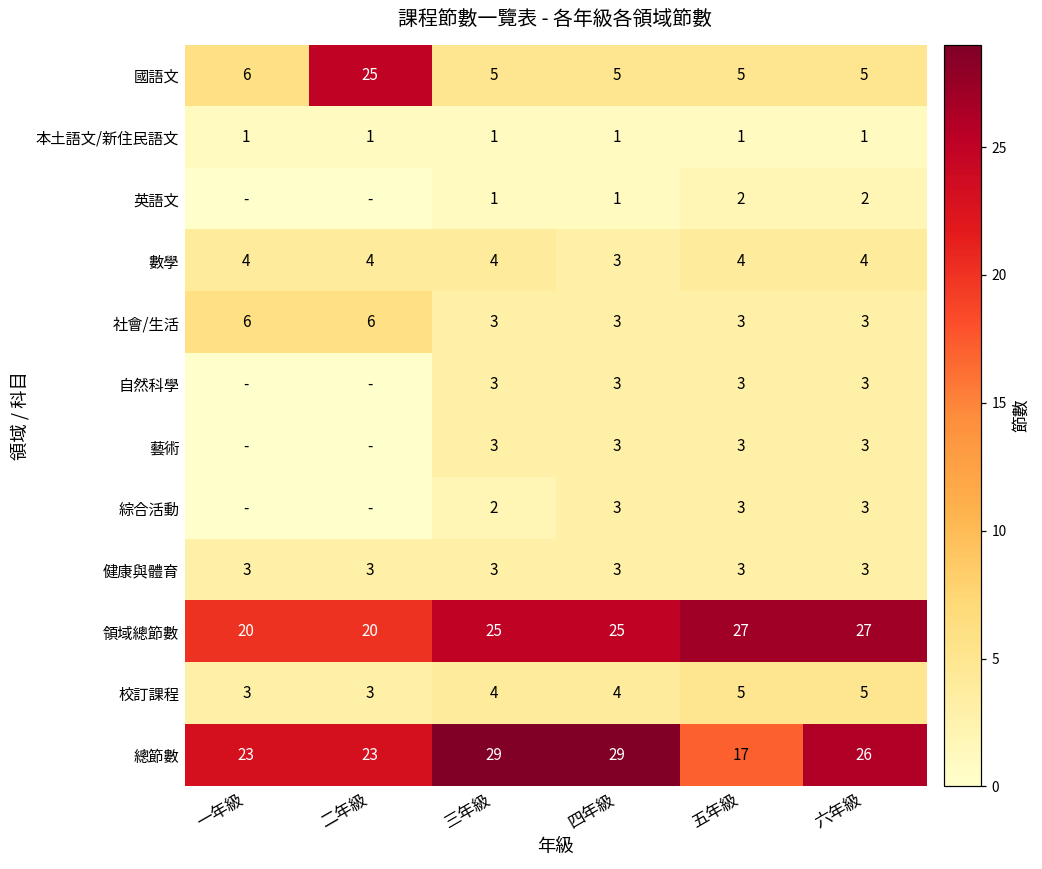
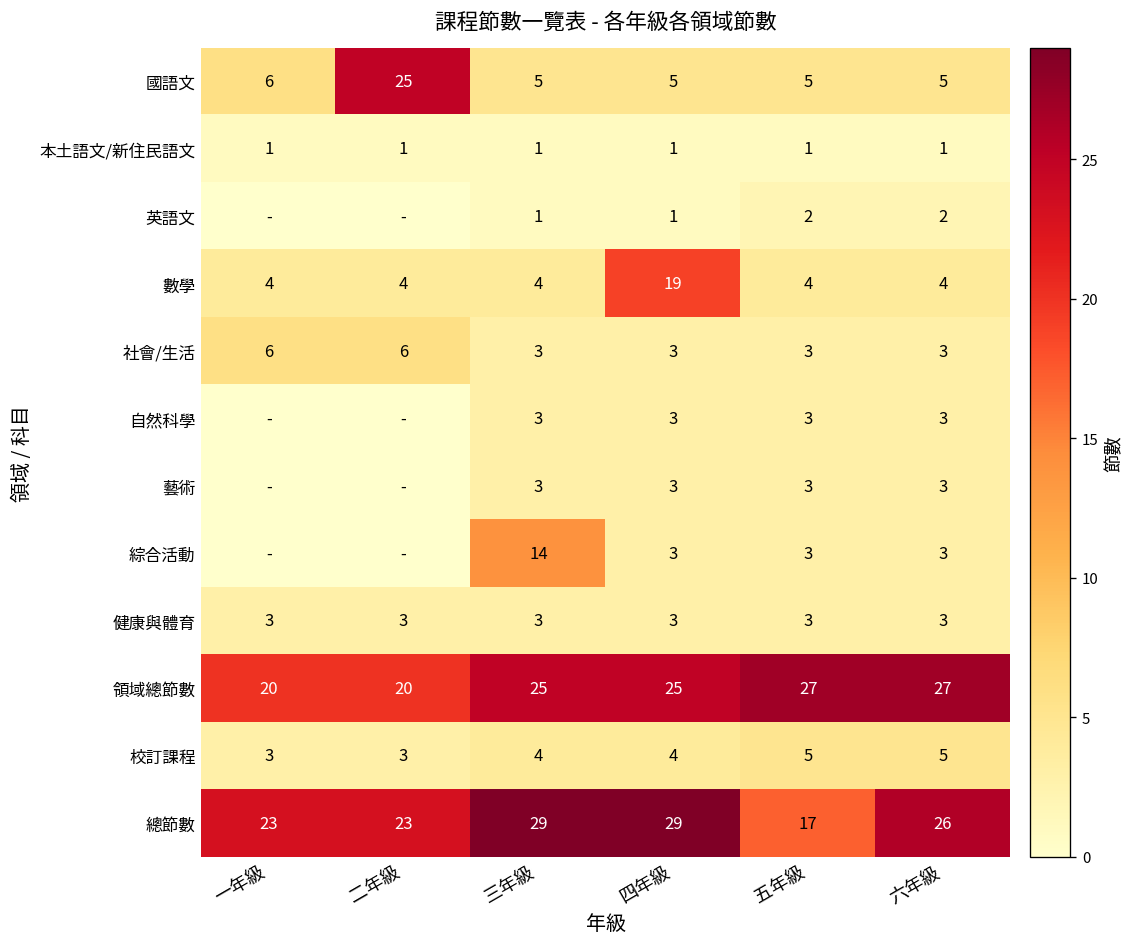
數學, 四年級: 3 -> 19
綜合活動, 三年級: 2 -> 14
